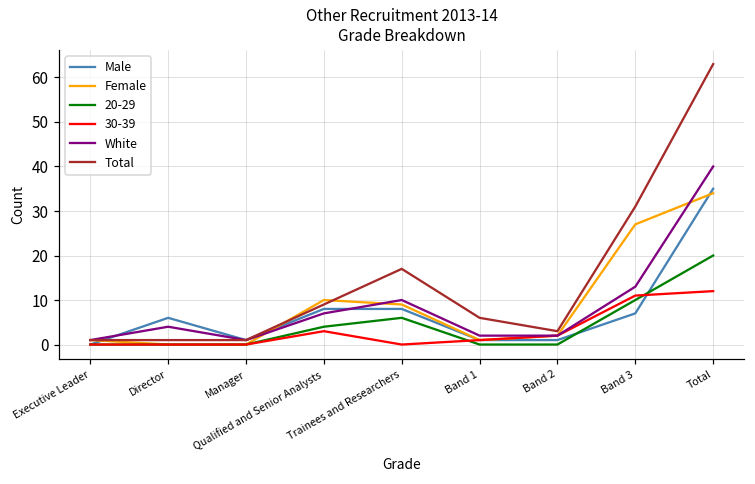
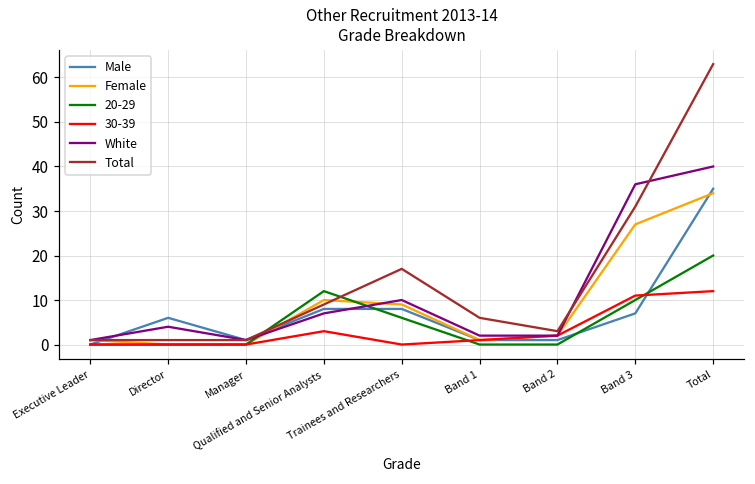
20-29, Qualified and Senior Analysts: 4 -> 12
White, Band 3: 13 -> 36
